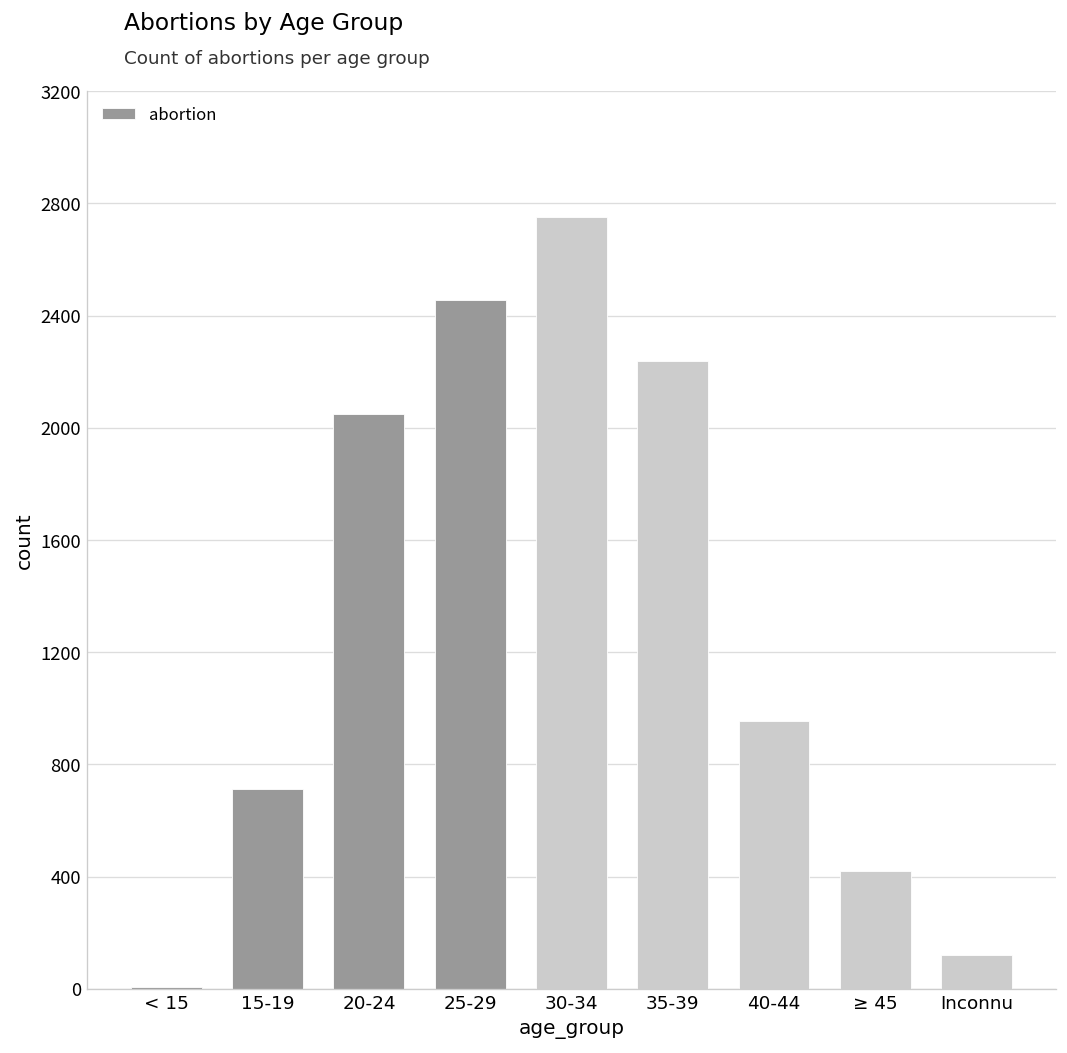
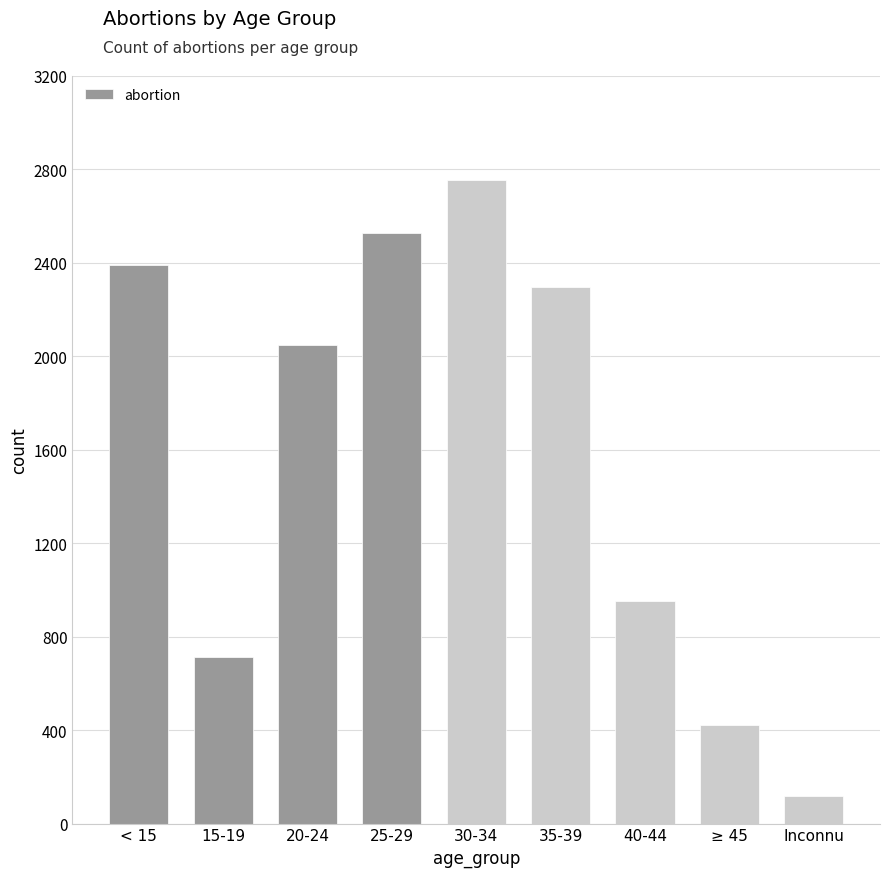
< 15: 10 -> 2390
25-29: 2460 -> 2530
35-39: 2240 -> 2300
